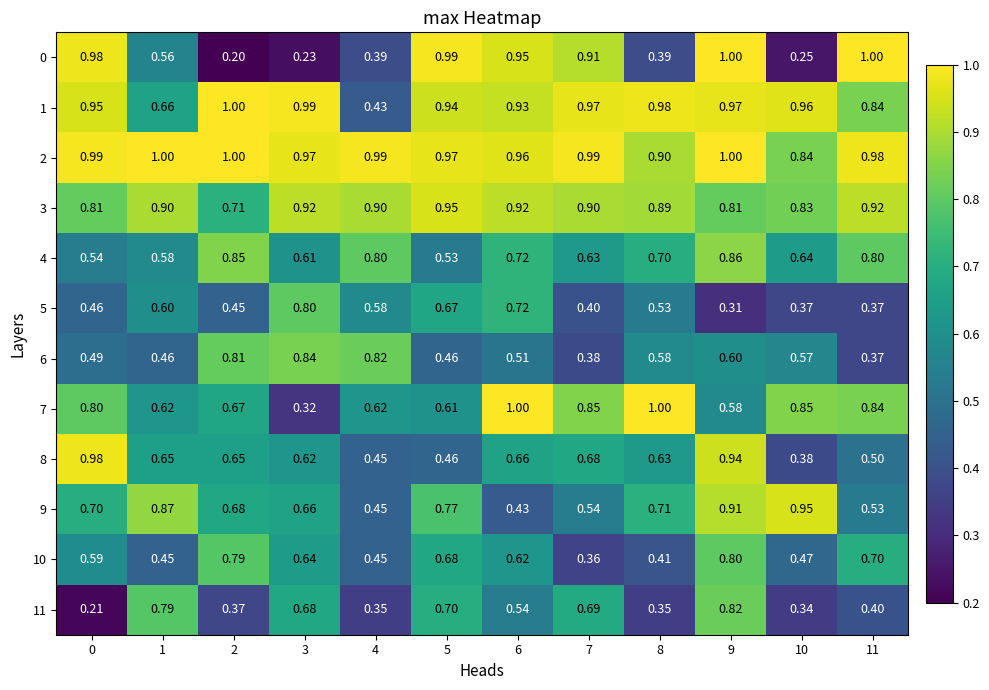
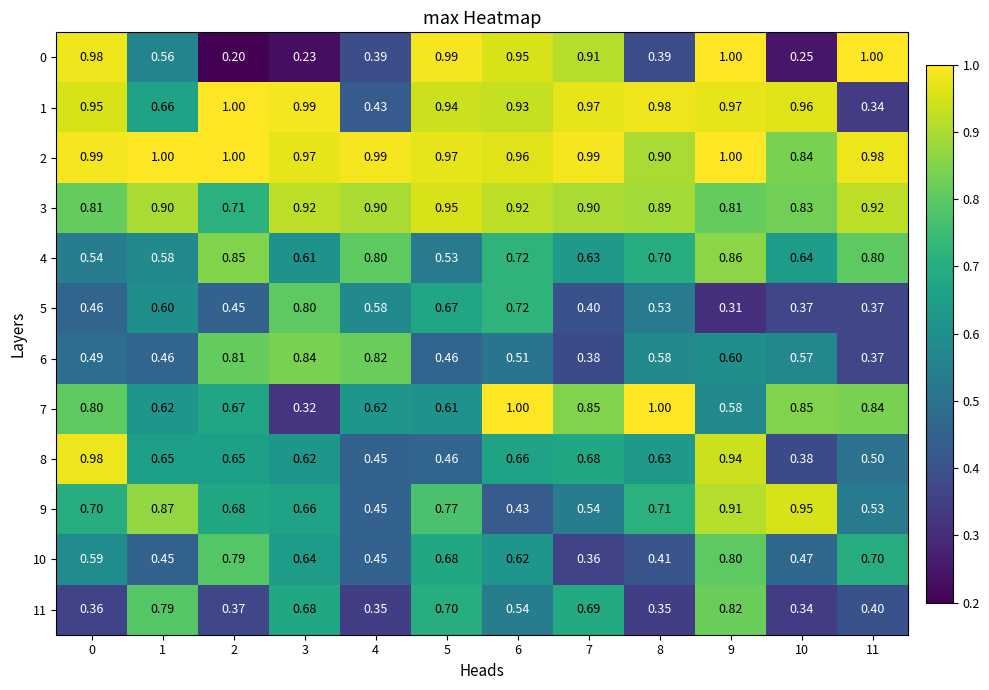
1, 11: 0.84 -> 0.34
11, 0: 0.21 -> 0.36
